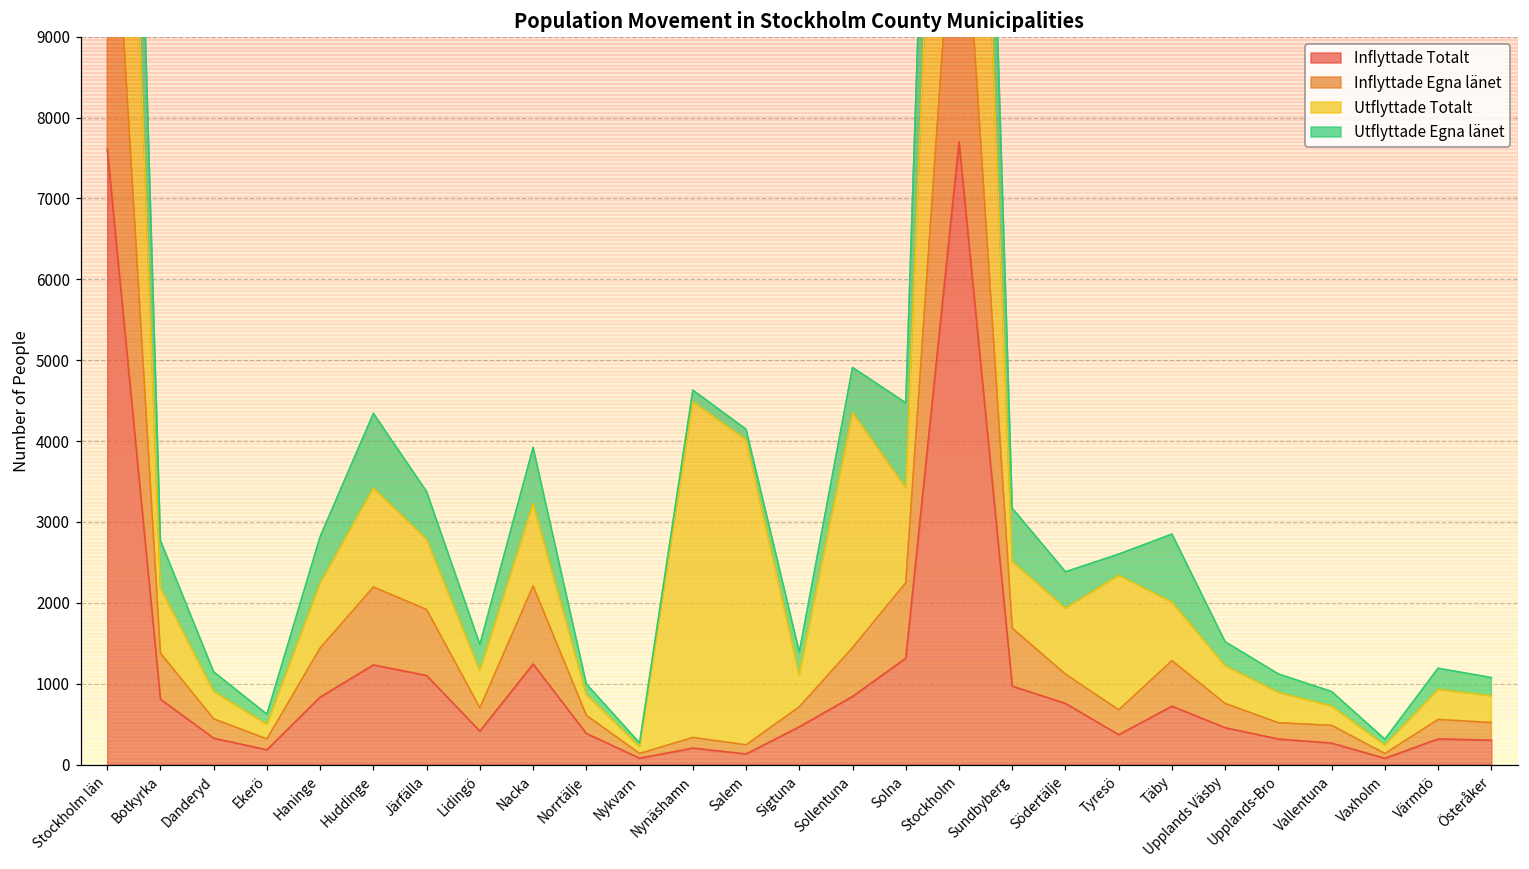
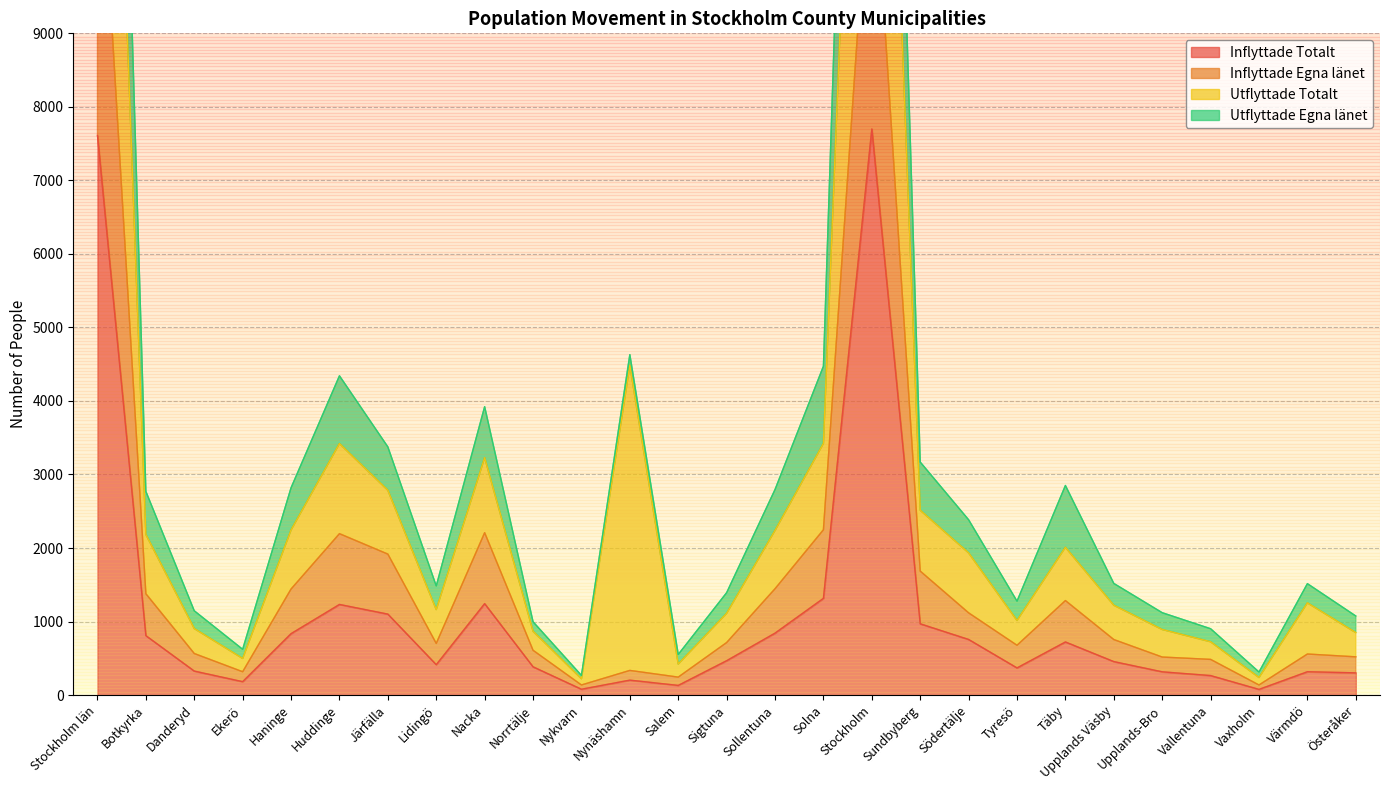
Utflyttade Totalt, Salem: 3800 -> 200
Utflyttade Totalt, Sollentuna: 2900 -> 800
Utflyttade Totalt, Tyresö: 1700 -> 300
Utflyttade Totalt, Värmdö: 400 -> 700
